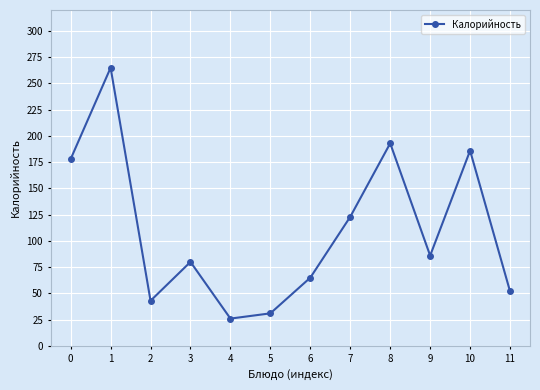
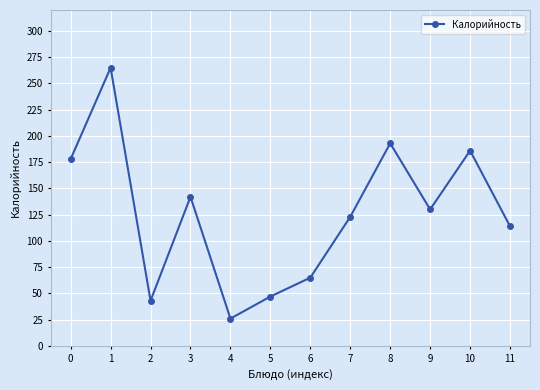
3: 80 -> 142
5: 31 -> 47
9: 86 -> 130
11: 52 -> 114
